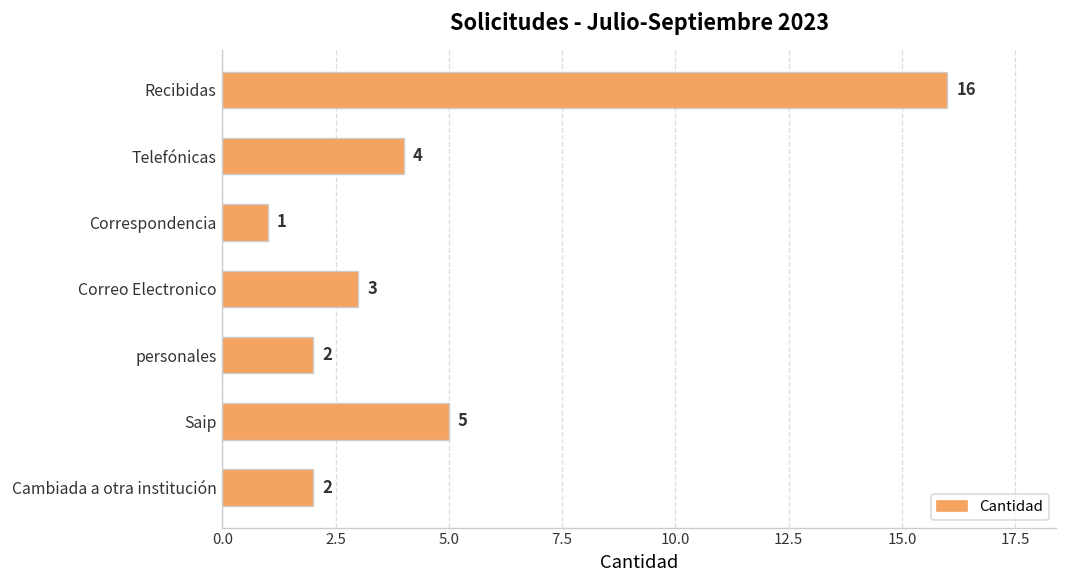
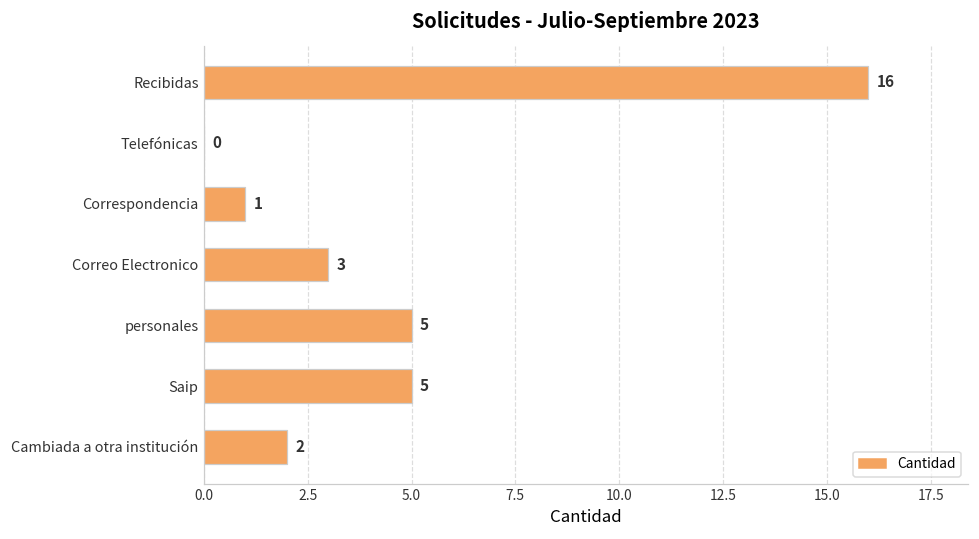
Telefónicas: 4 -> 0
personales: 2 -> 5
